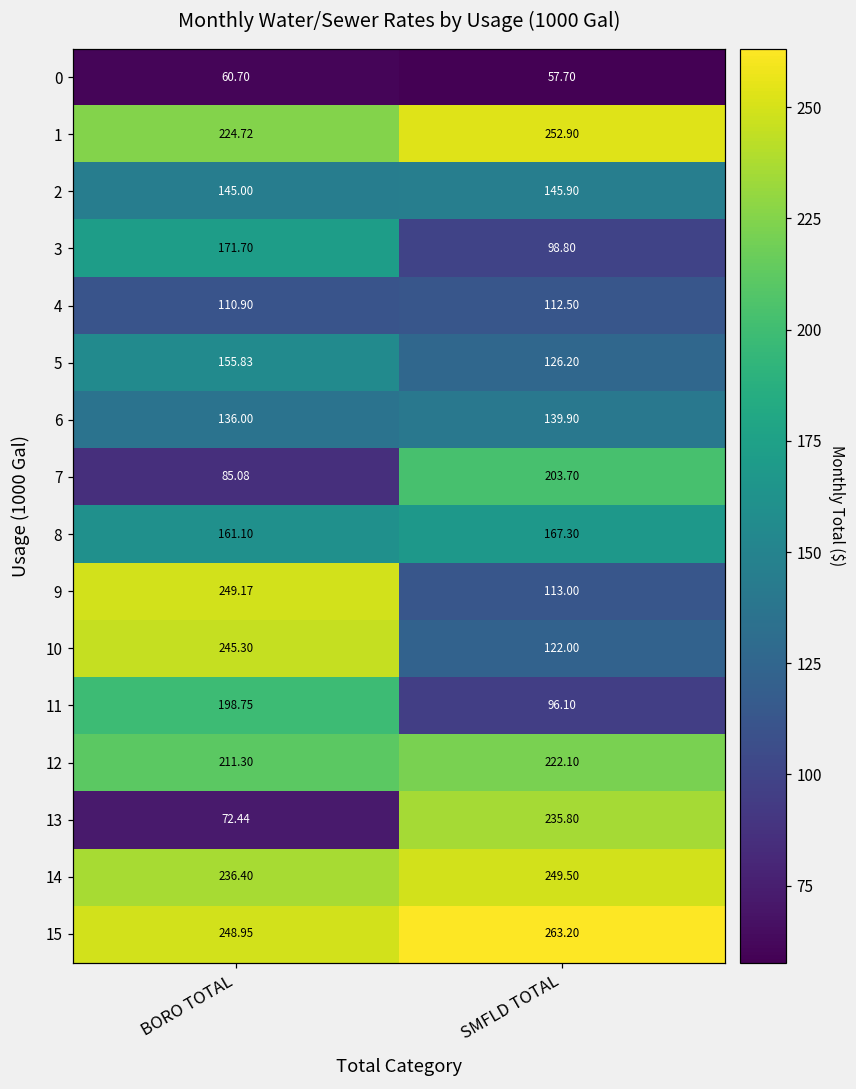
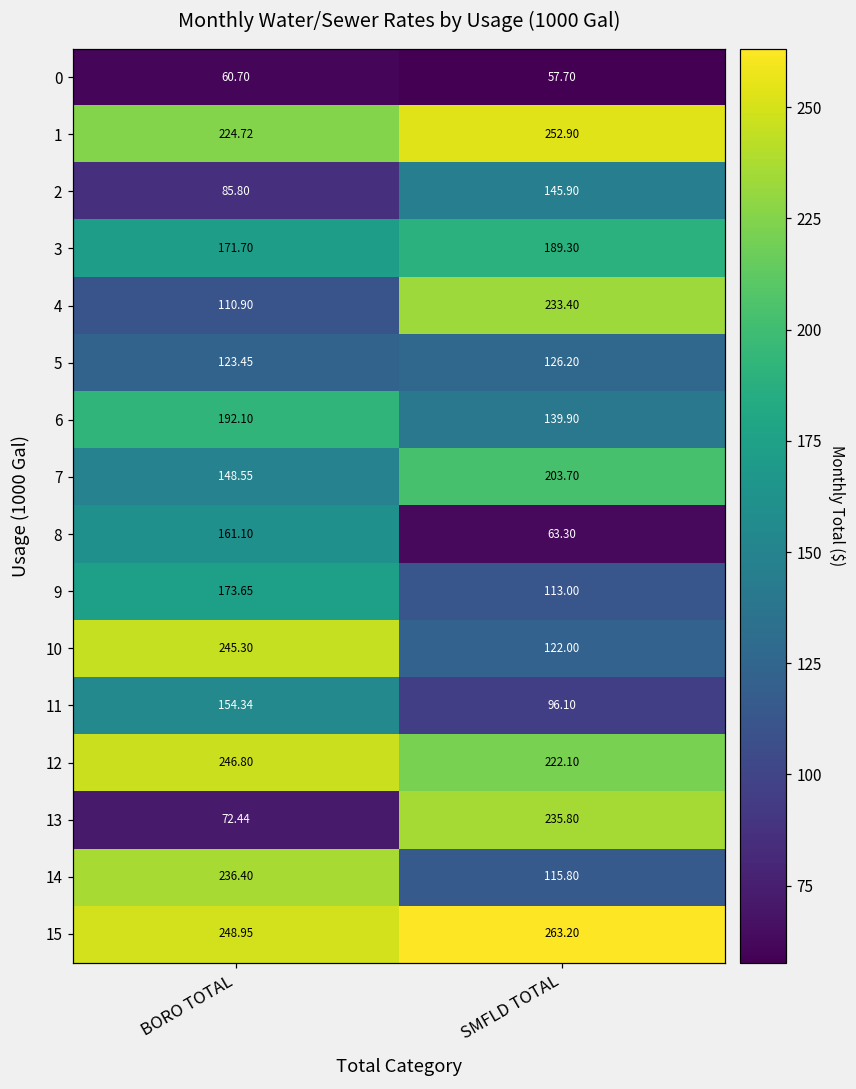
2, BORO TOTAL: 145.00 -> 85.80
3, SMFLD TOTAL: 98.80 -> 189.30
4, SMFLD TOTAL: 112.50 -> 233.40
5, BORO TOTAL: 155.83 -> 123.45
6, BORO TOTAL: 136.00 -> 192.10
7, BORO TOTAL: 85.08 -> 148.55
8, SMFLD TOTAL: 167.30 -> 63.30
9, BORO TOTAL: 249.17 -> 173.65
11, BORO TOTAL: 198.75 -> 154.34
12, BORO TOTAL: 211.30 -> 246.80
14, SMFLD TOTAL: 249.50 -> 115.80
